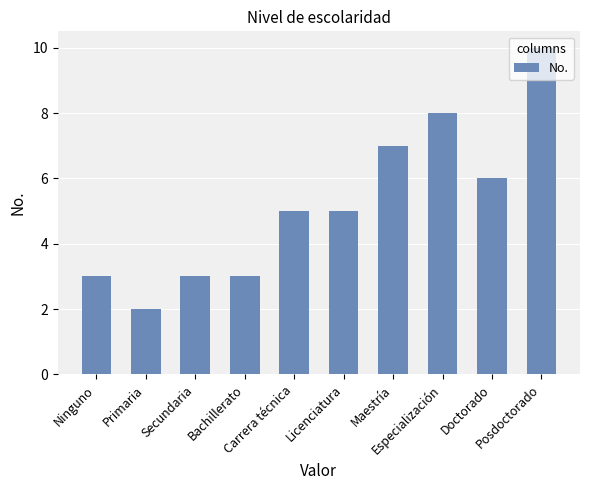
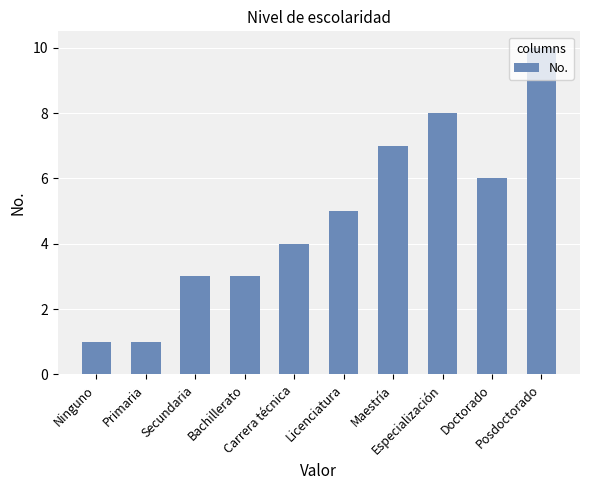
Ninguno: 3 -> 1
Primaria: 2 -> 1
Carrera técnica: 5 -> 4
